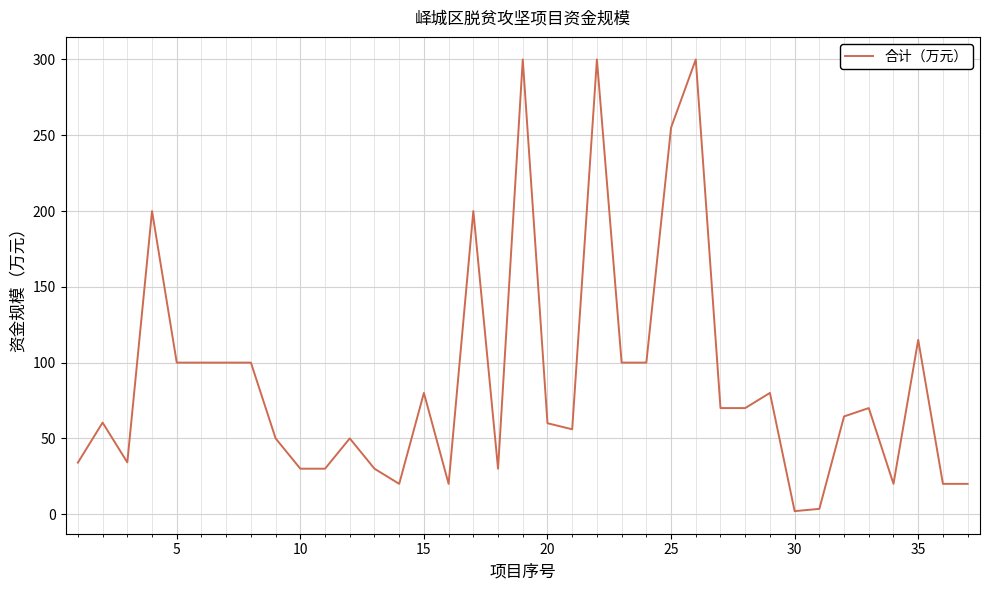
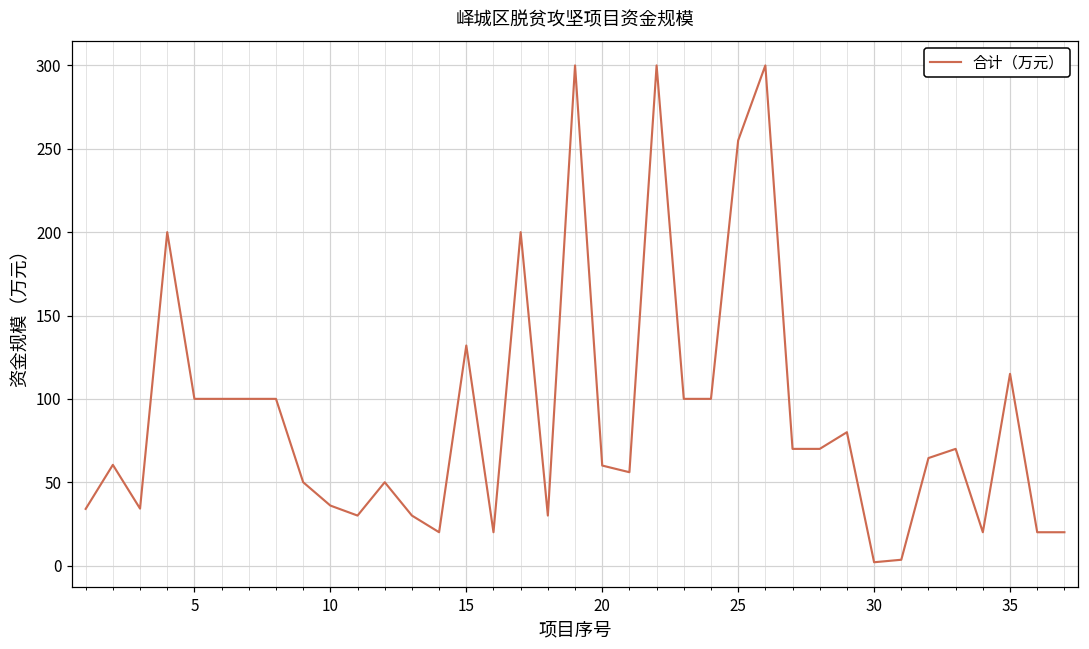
10: 30 -> 36
15: 80 -> 132
